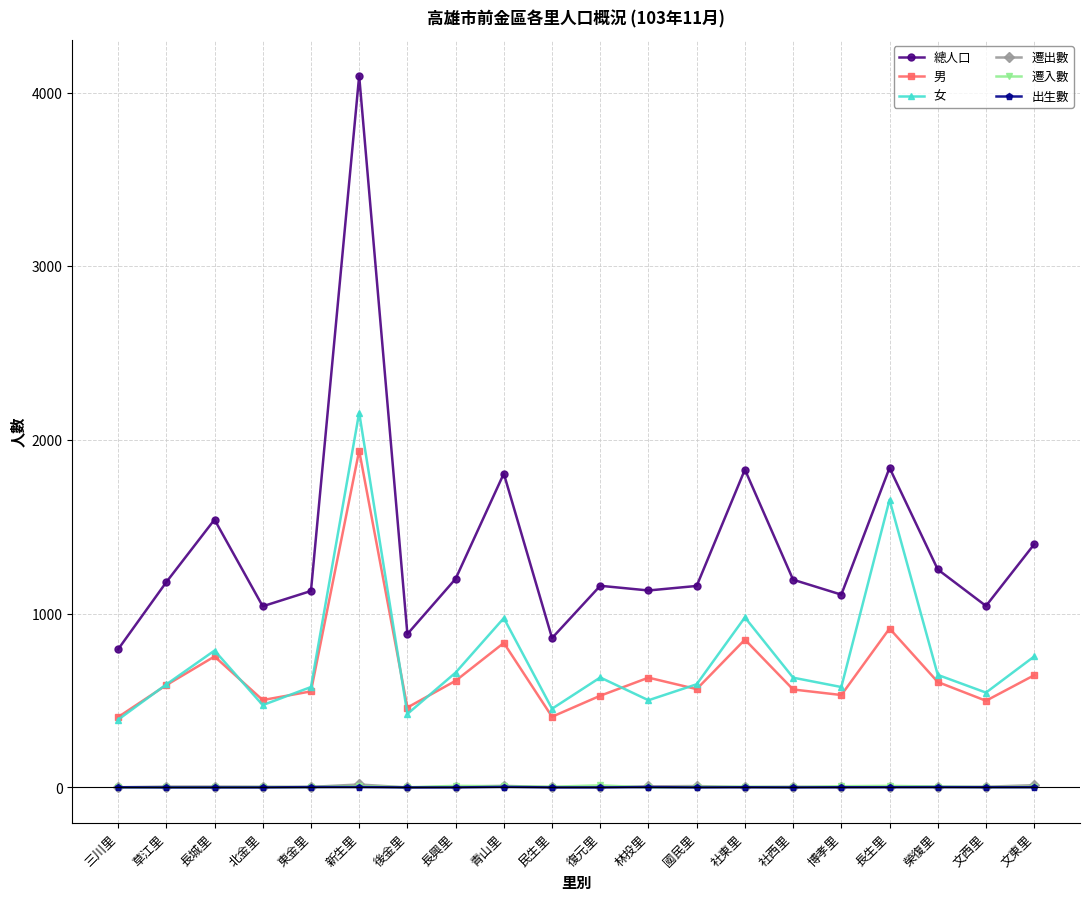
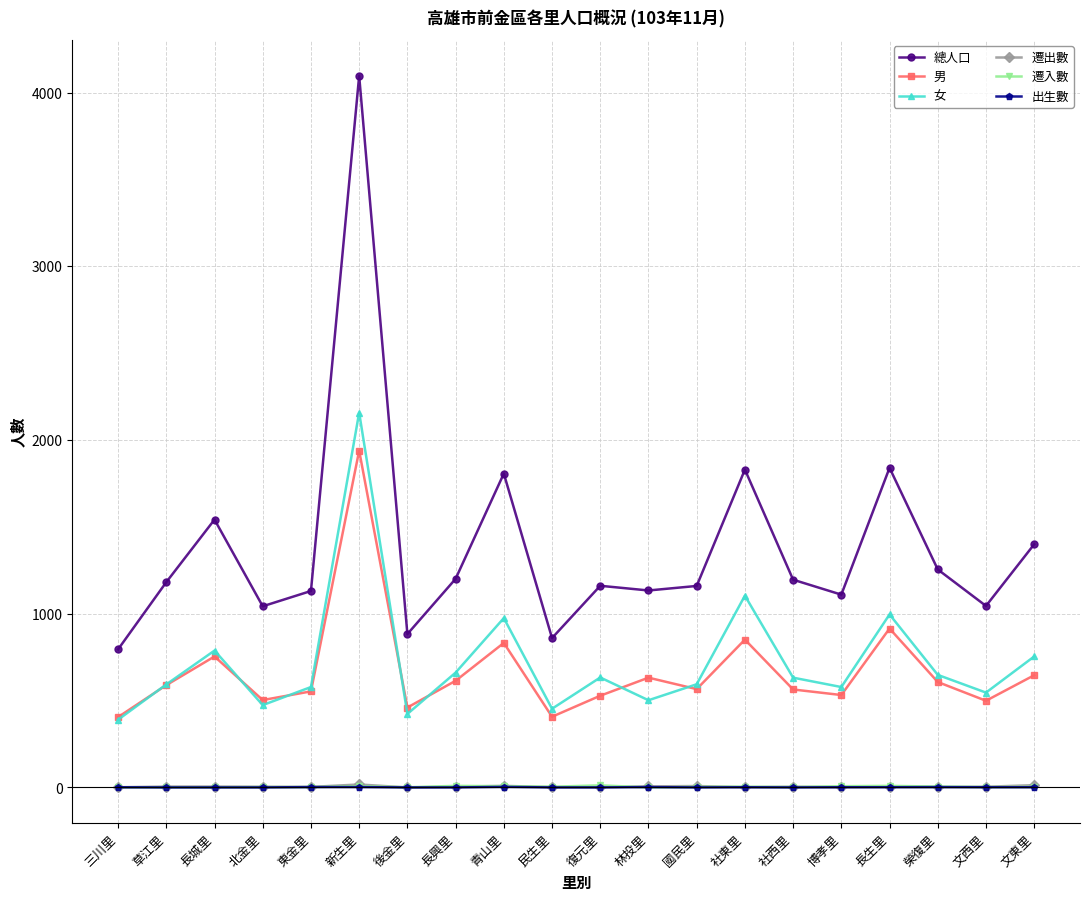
女, 社東里: 980 -> 1100
女, 長生里: 1660 -> 1000
